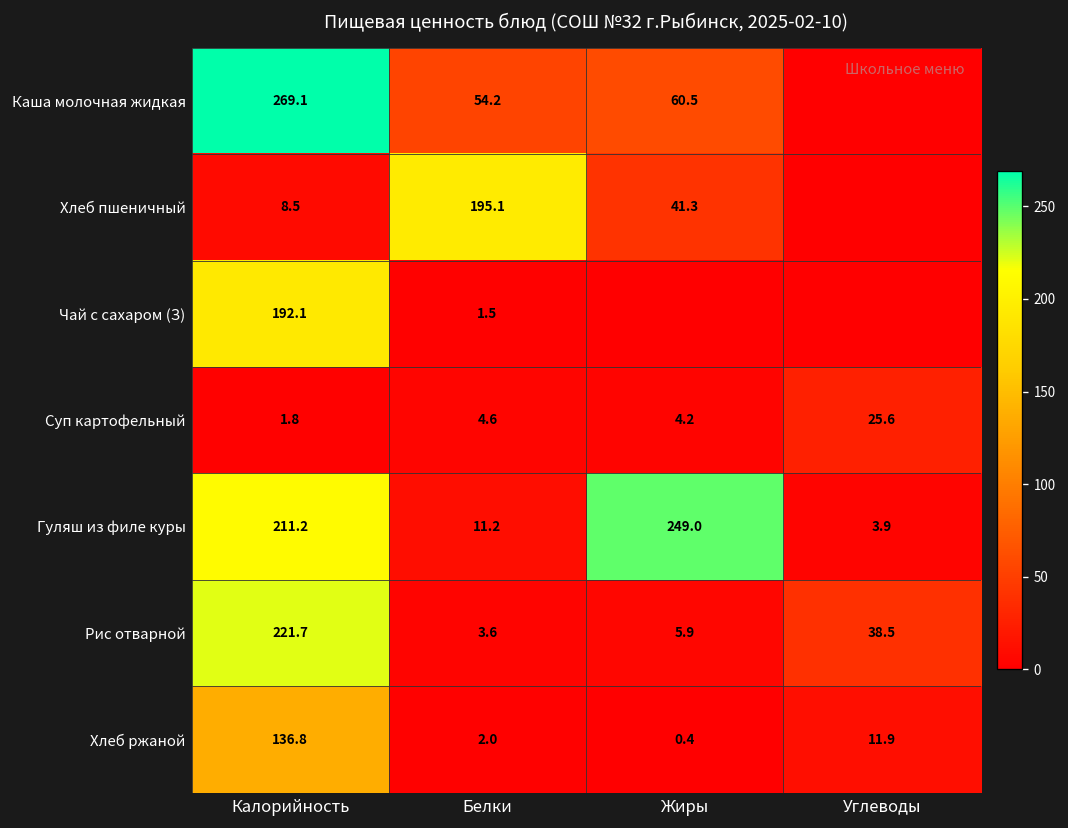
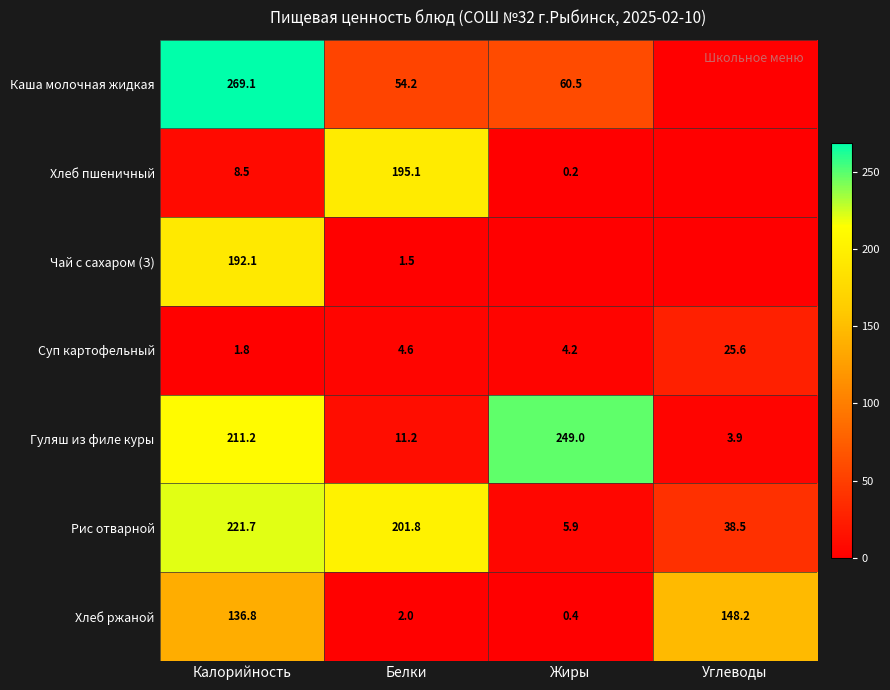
Хлеб пшеничный, Жиры: 41.3 -> 0.2
Рис отварной, Белки: 3.6 -> 201.8
Хлеб ржаной, Углеводы: 11.9 -> 148.2
